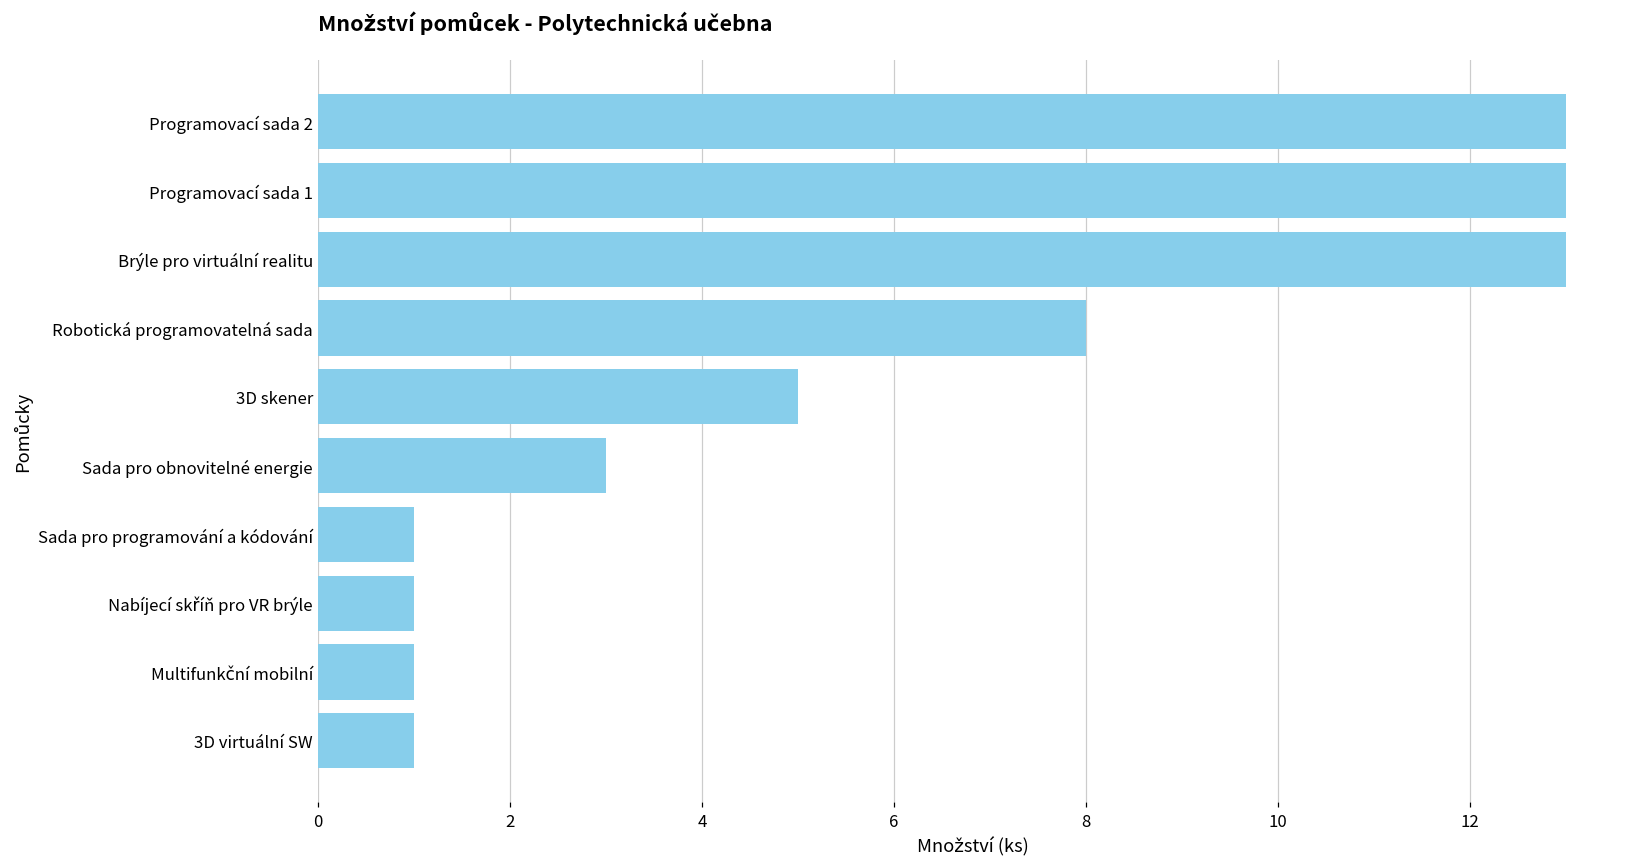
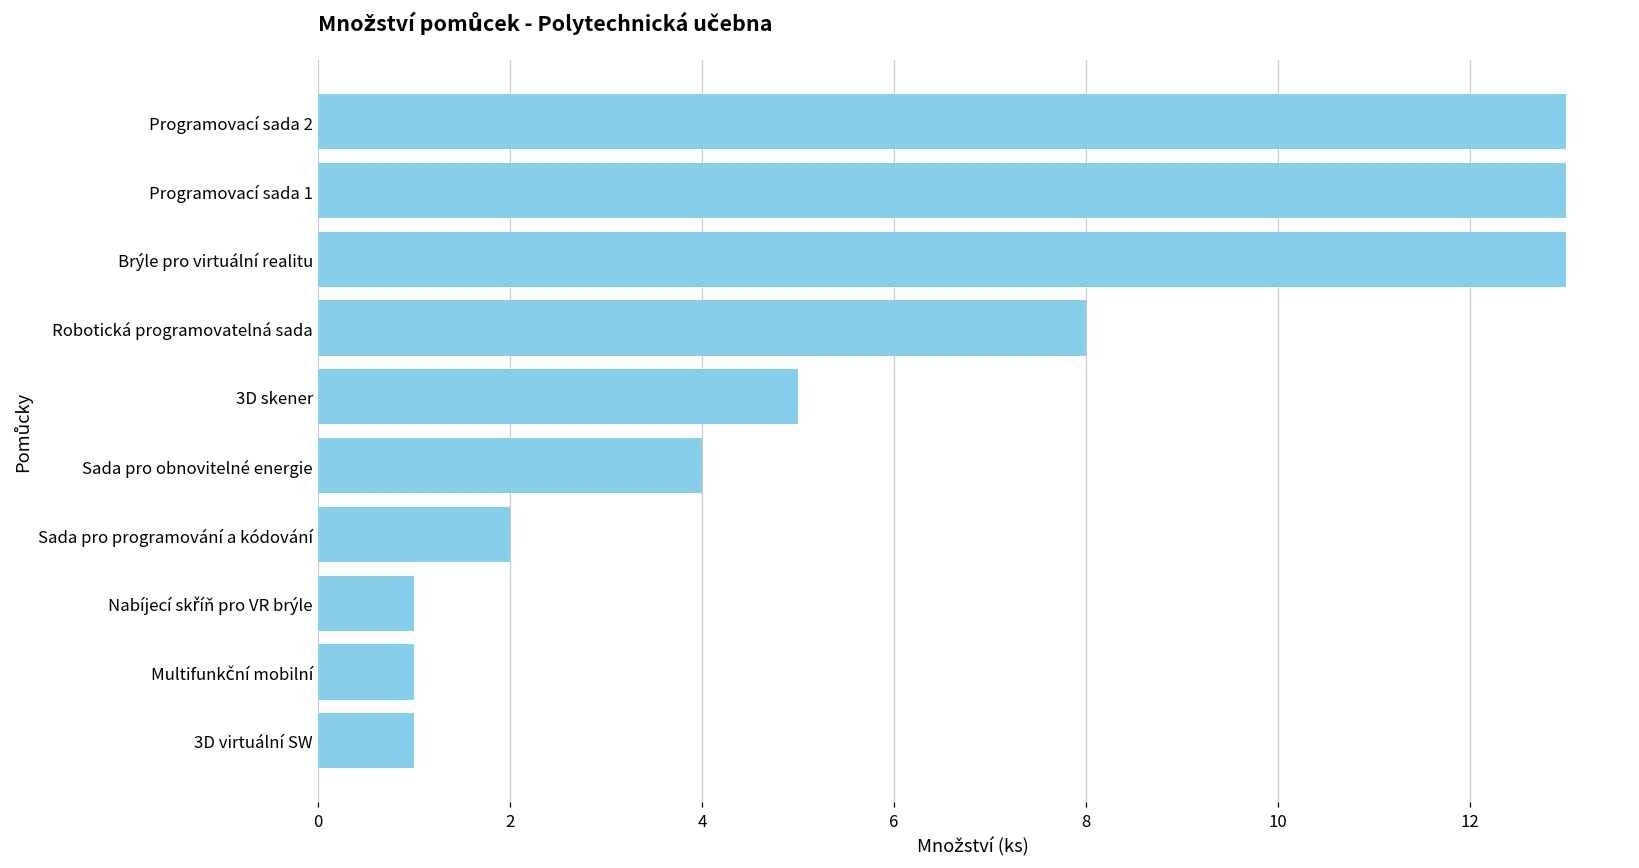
Sada pro obnovitelné energie: 3 -> 4
Sada pro programování a kódování: 1 -> 2
